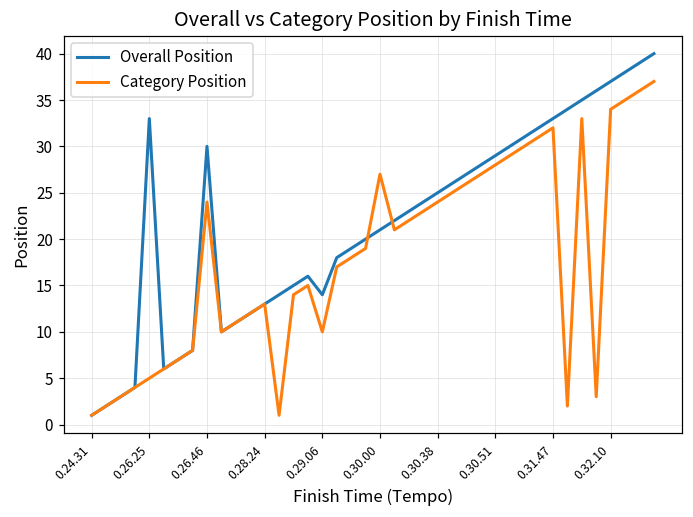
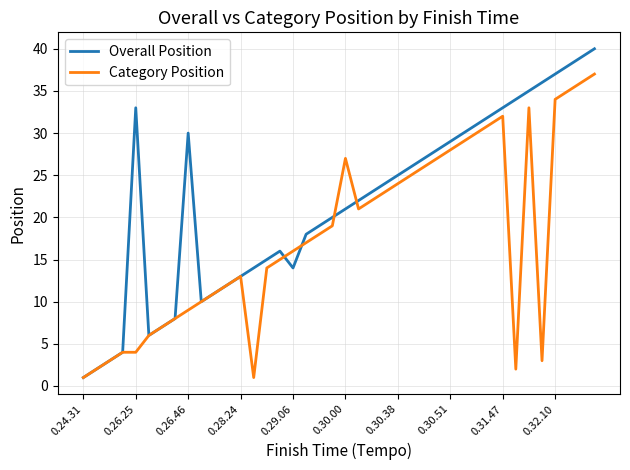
Category Position, 0.26.25: 5 -> 4
Category Position, 0.26.46: 24 -> 9
Category Position, 0.29.06: 10 -> 16
